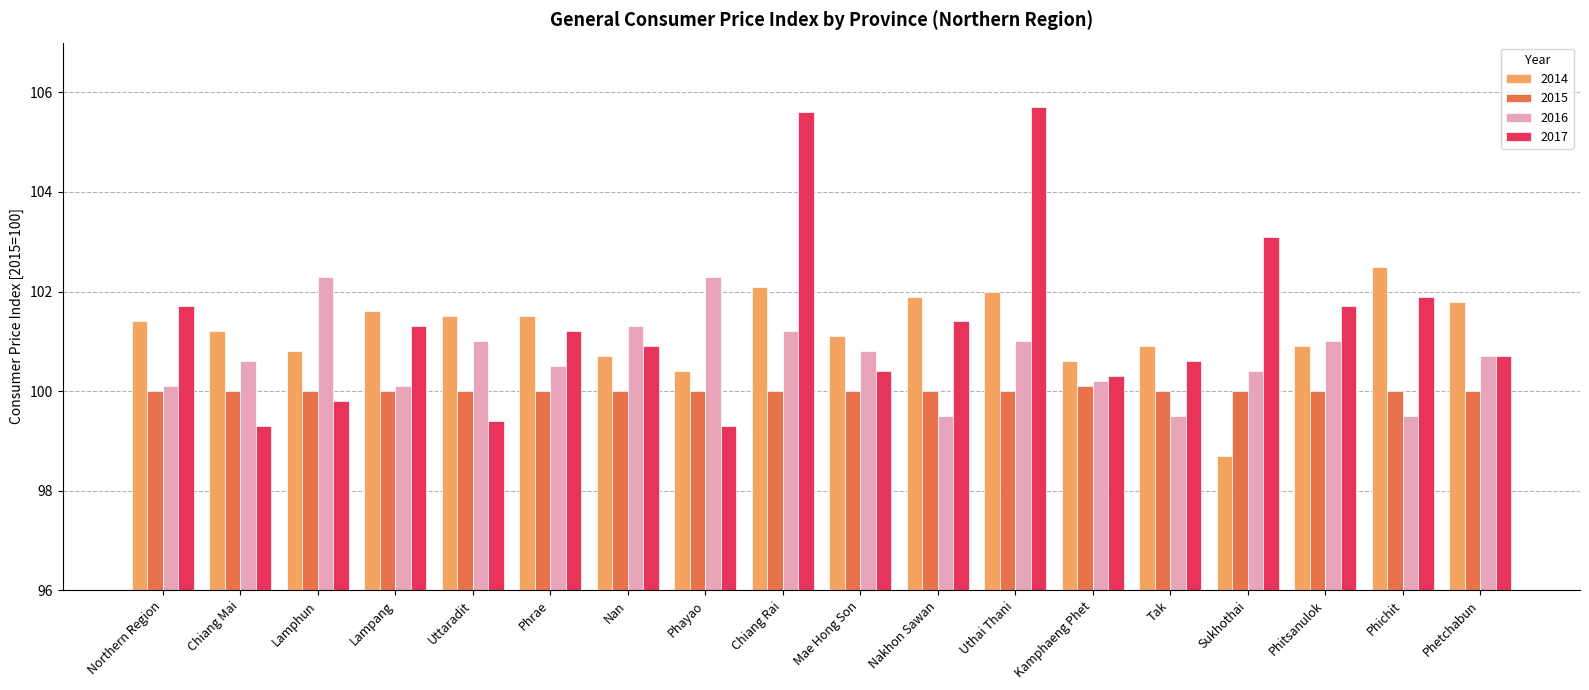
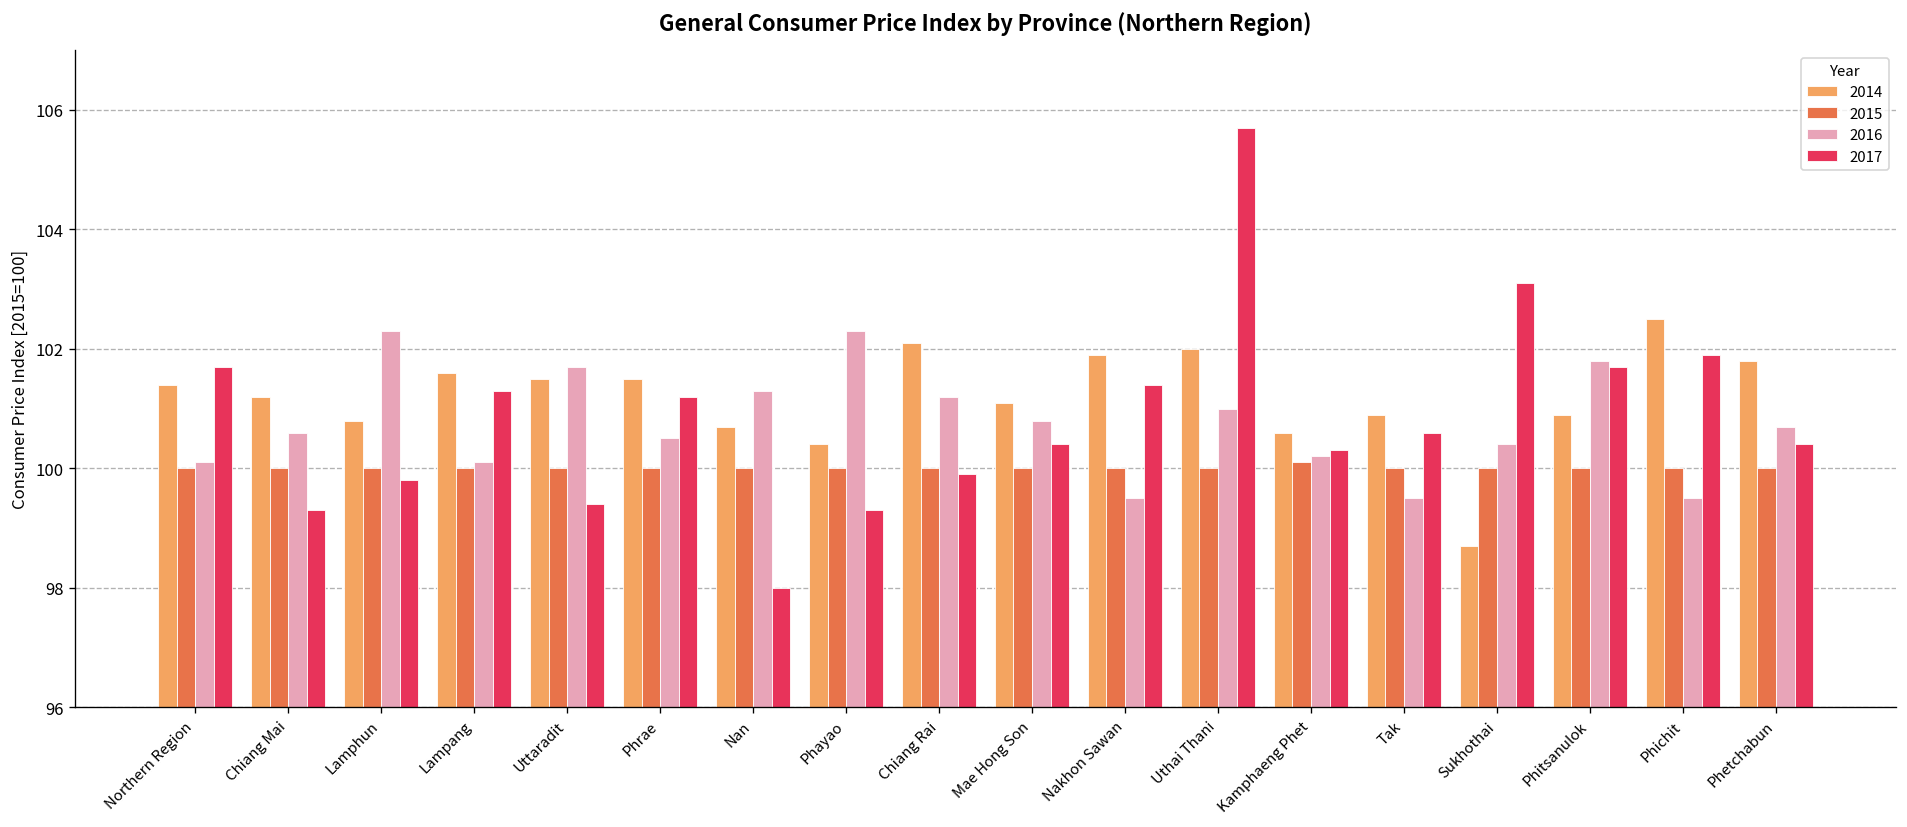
2016, Uttaradit: 101.0 -> 101.7
2017, Nan: 100.9 -> 98.0
2017, Chiang Rai: 105.6 -> 99.9
2016, Phitsanulok: 101.0 -> 101.8
2017, Phetchabun: 100.7 -> 100.4
